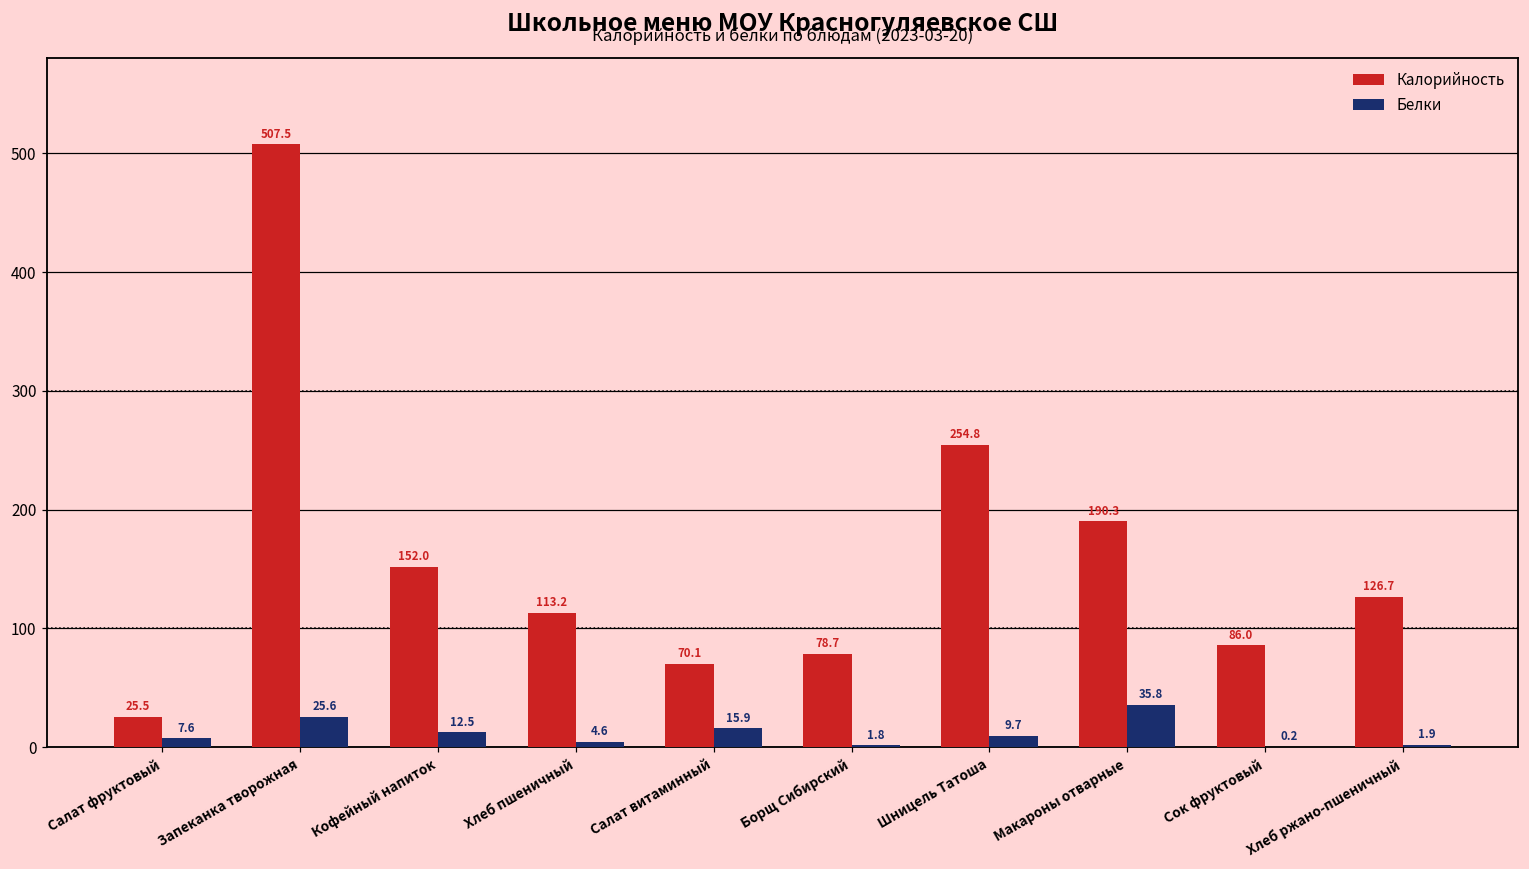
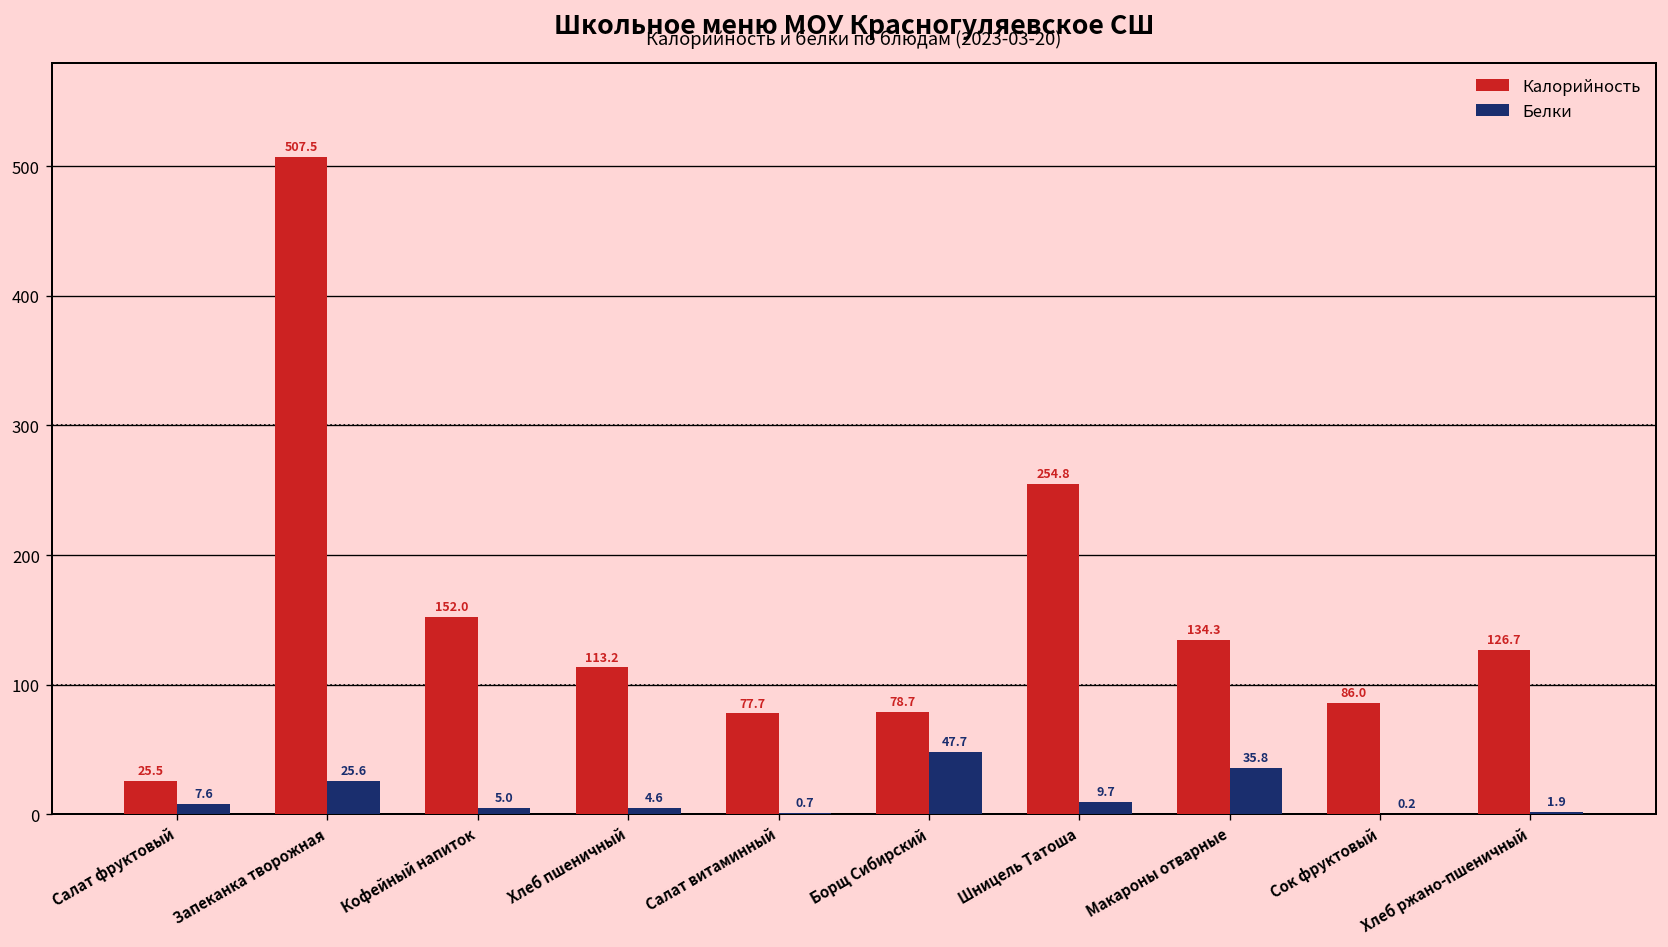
Белки, Кофейный напиток: 12.5 -> 5.0
Калорийность, Салат витаминный: 70.1 -> 77.7
Белки, Салат витаминный: 15.9 -> 0.7
Белки, Борщ Сибирский: 1.8 -> 47.7
Калорийность, Макароны отварные: 190.3 -> 134.3
